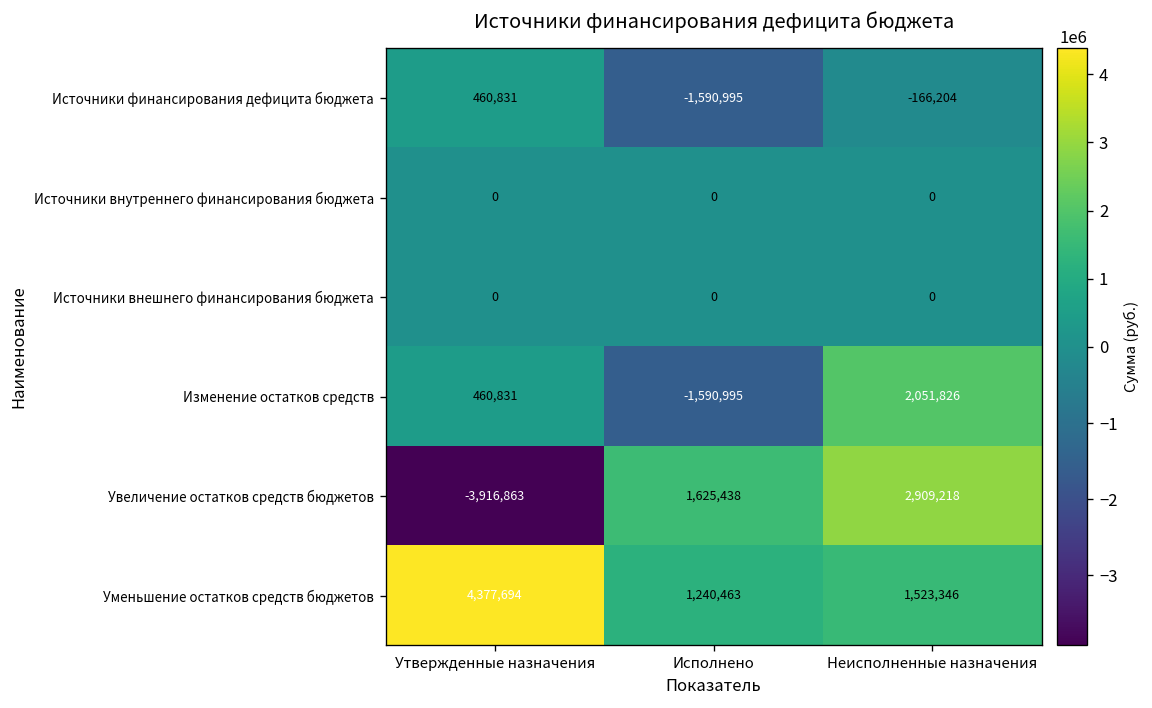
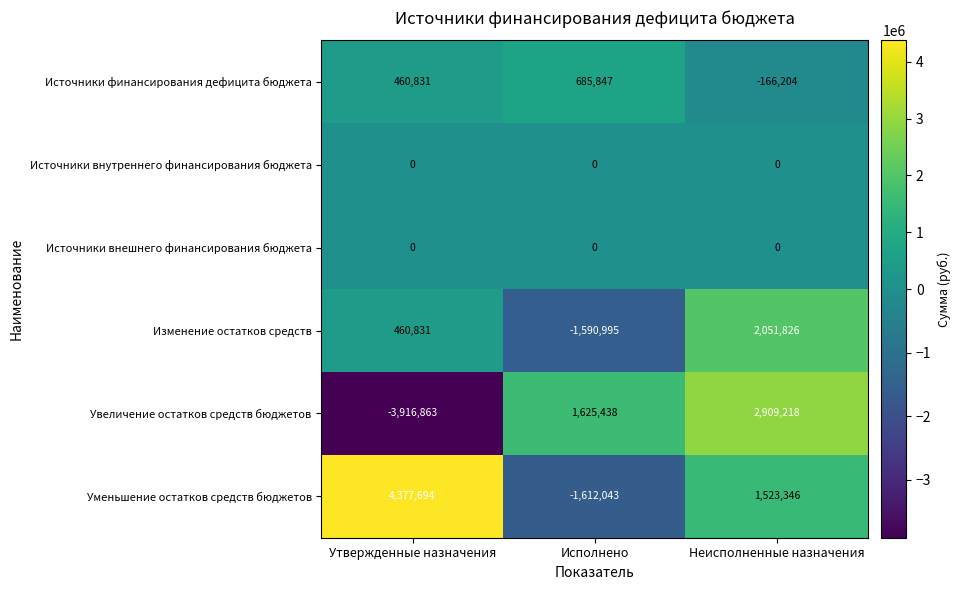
Источники финансирования дефицита бюджета, Исполнено: -1,590,995 -> 685,847
Уменьшение остатков средств бюджетов, Исполнено: 1,240,463 -> -1,612,043
